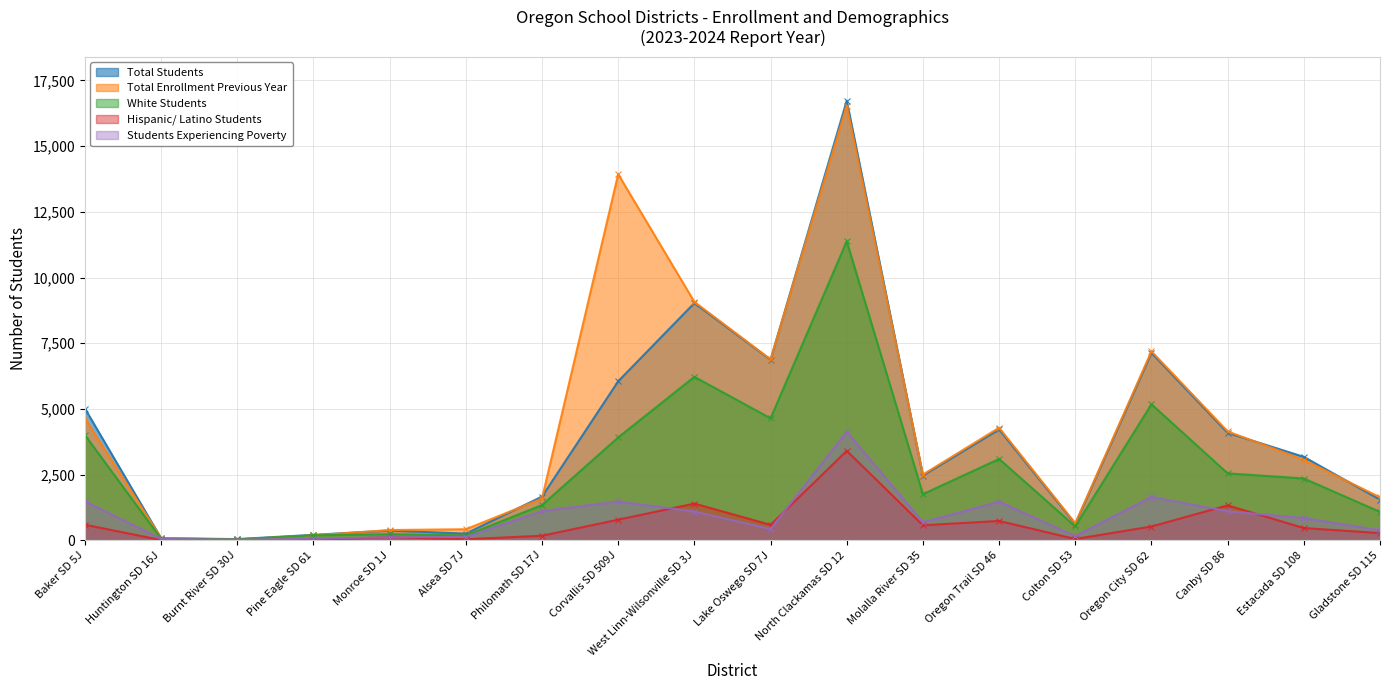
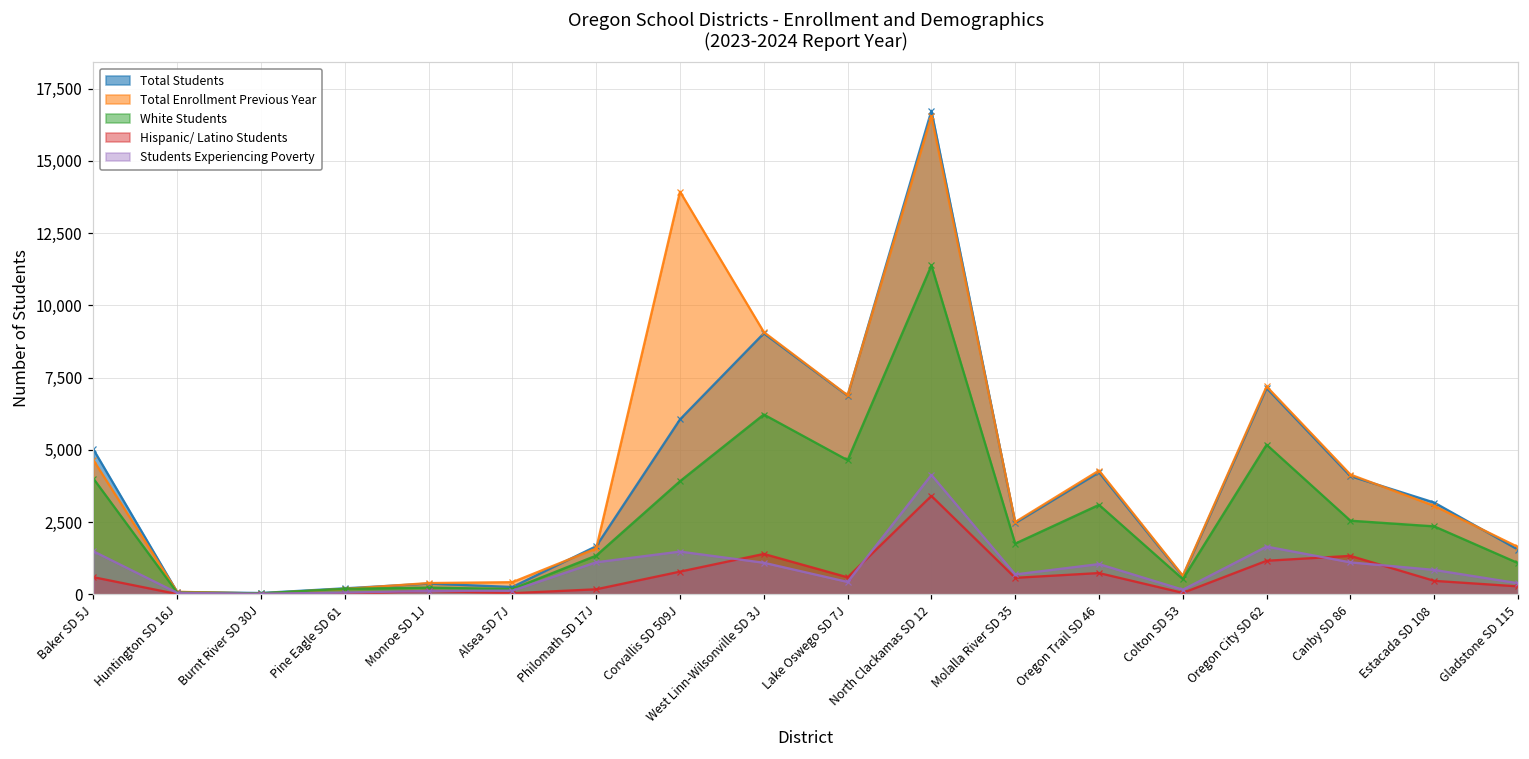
Students Experiencing Poverty, Oregon Trail SD 46: 1,500 -> 1,000
Hispanic/ Latino Students, Oregon City SD 62: 500 -> 1,200
